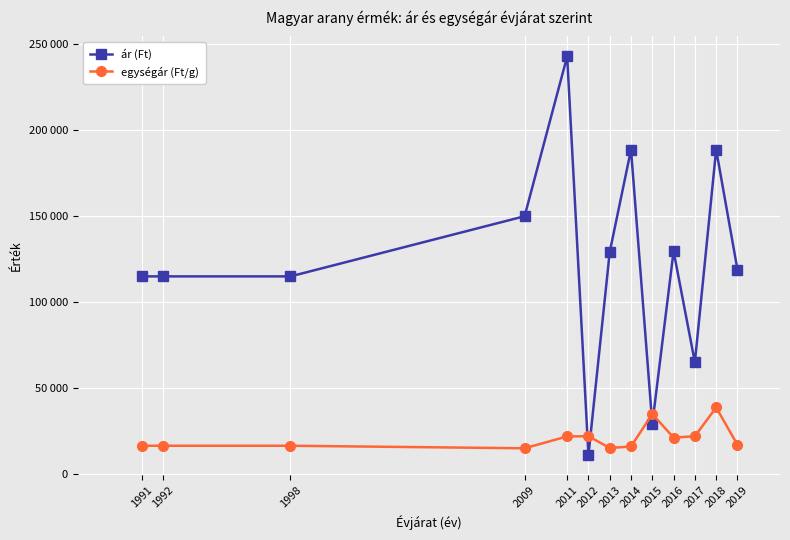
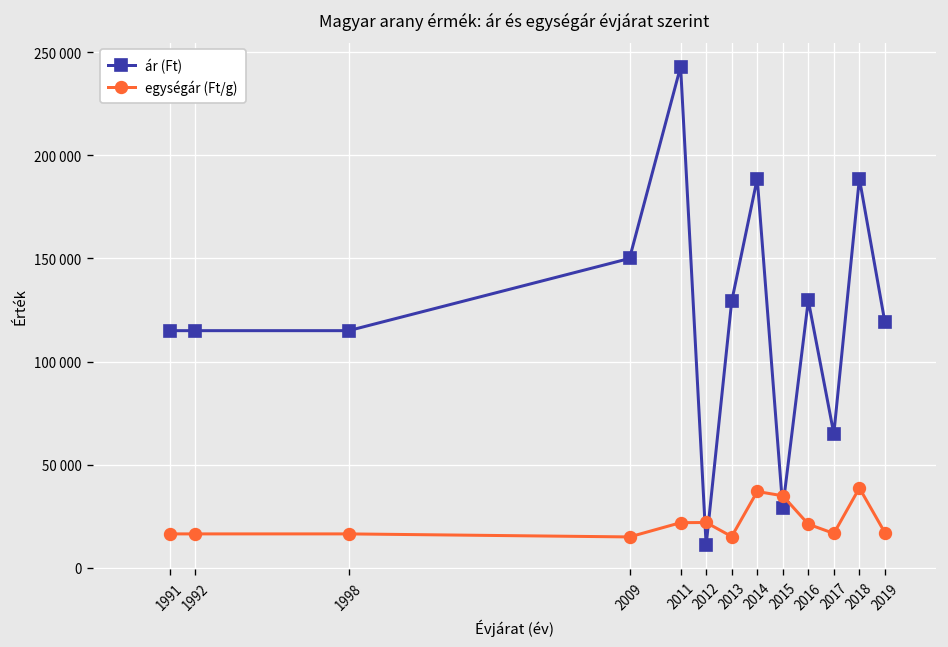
egységár (Ft/g), 2014: 16000 -> 37000
egységár (Ft/g), 2017: 22000 -> 17000
